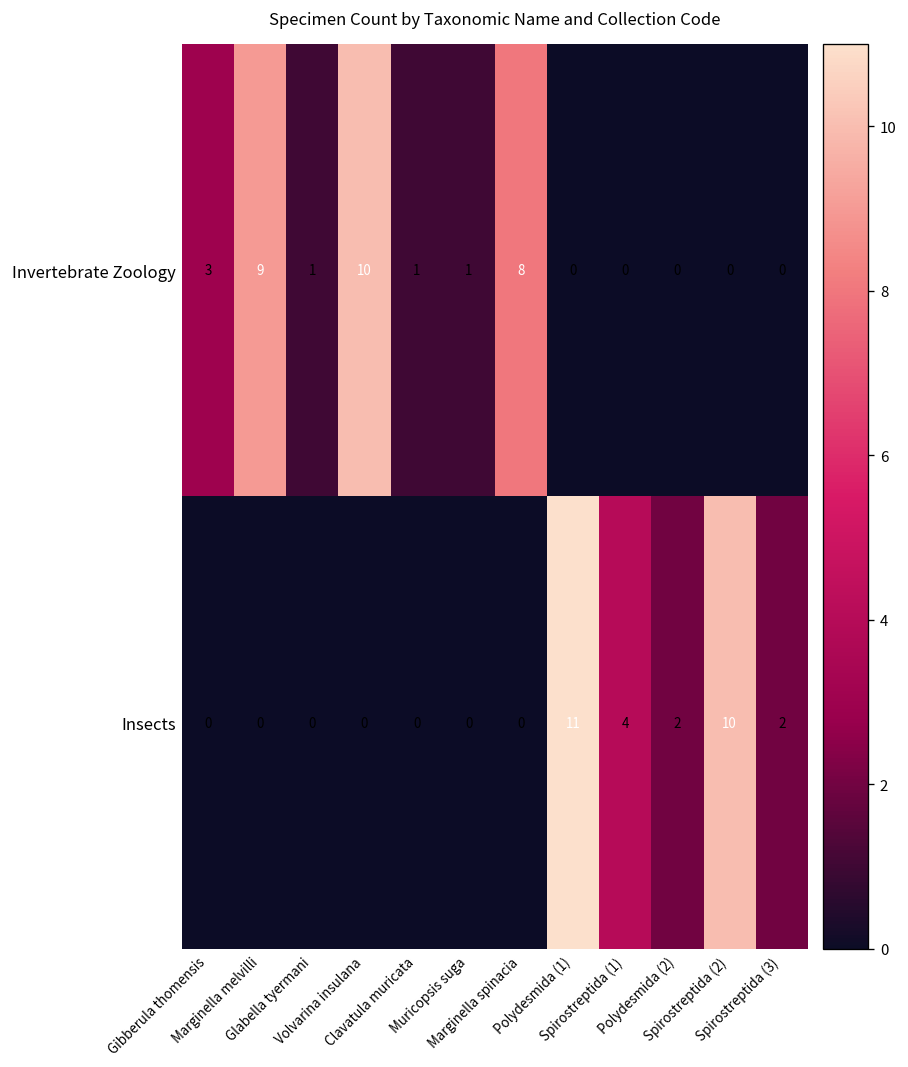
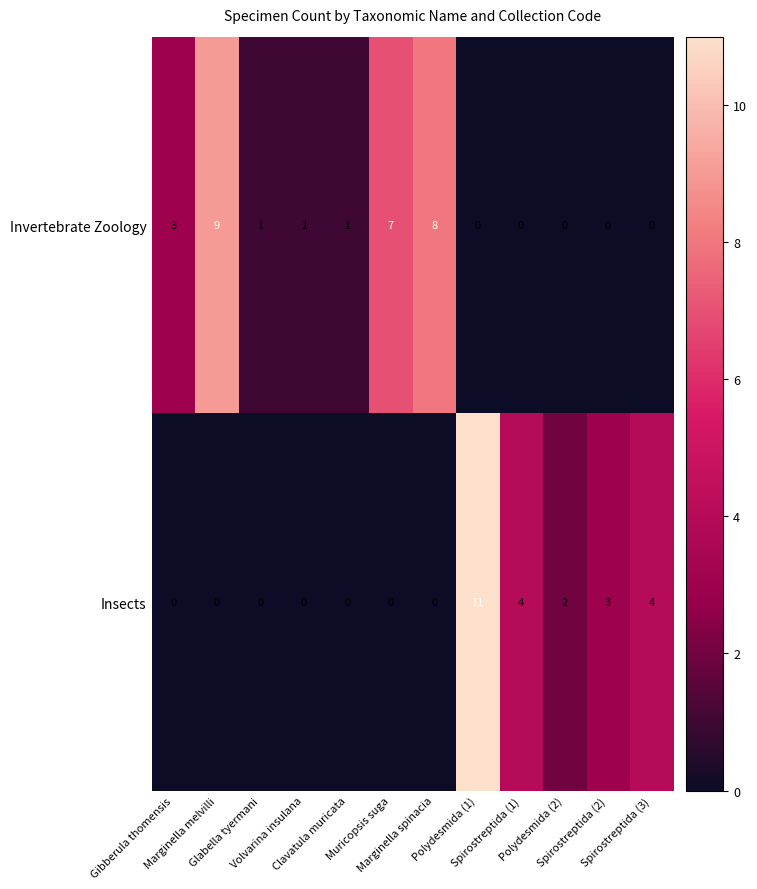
Invertebrate Zoology, Volvarina insulana: 10 -> 1
Invertebrate Zoology, Muricopsis suga: 1 -> 7
Insects, Spirostreptida (2): 10 -> 3
Insects, Spirostreptida (3): 2 -> 4
